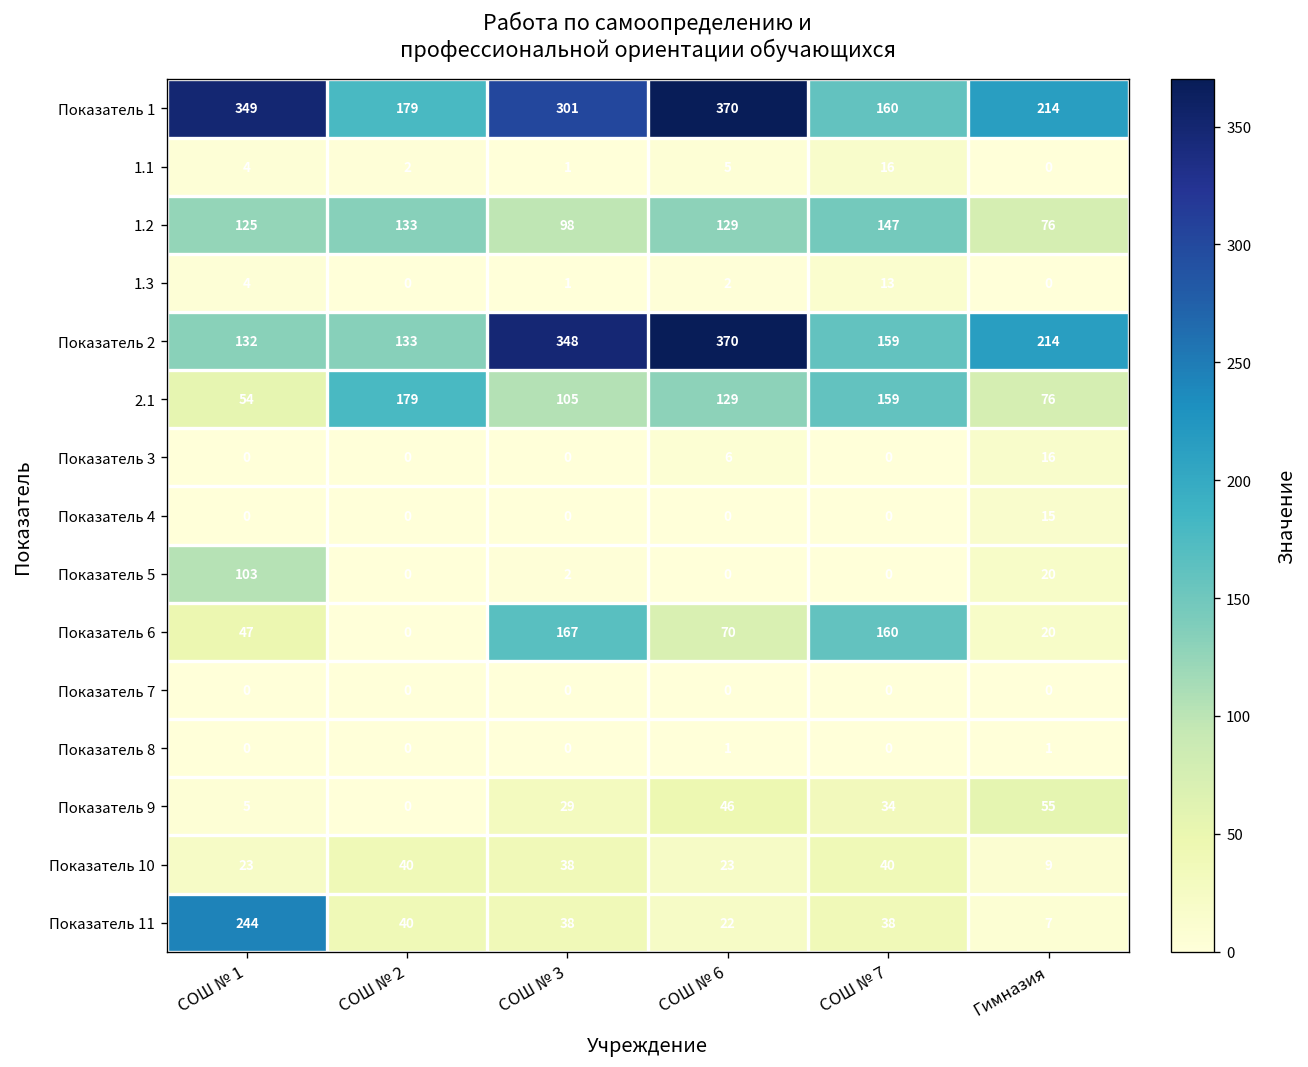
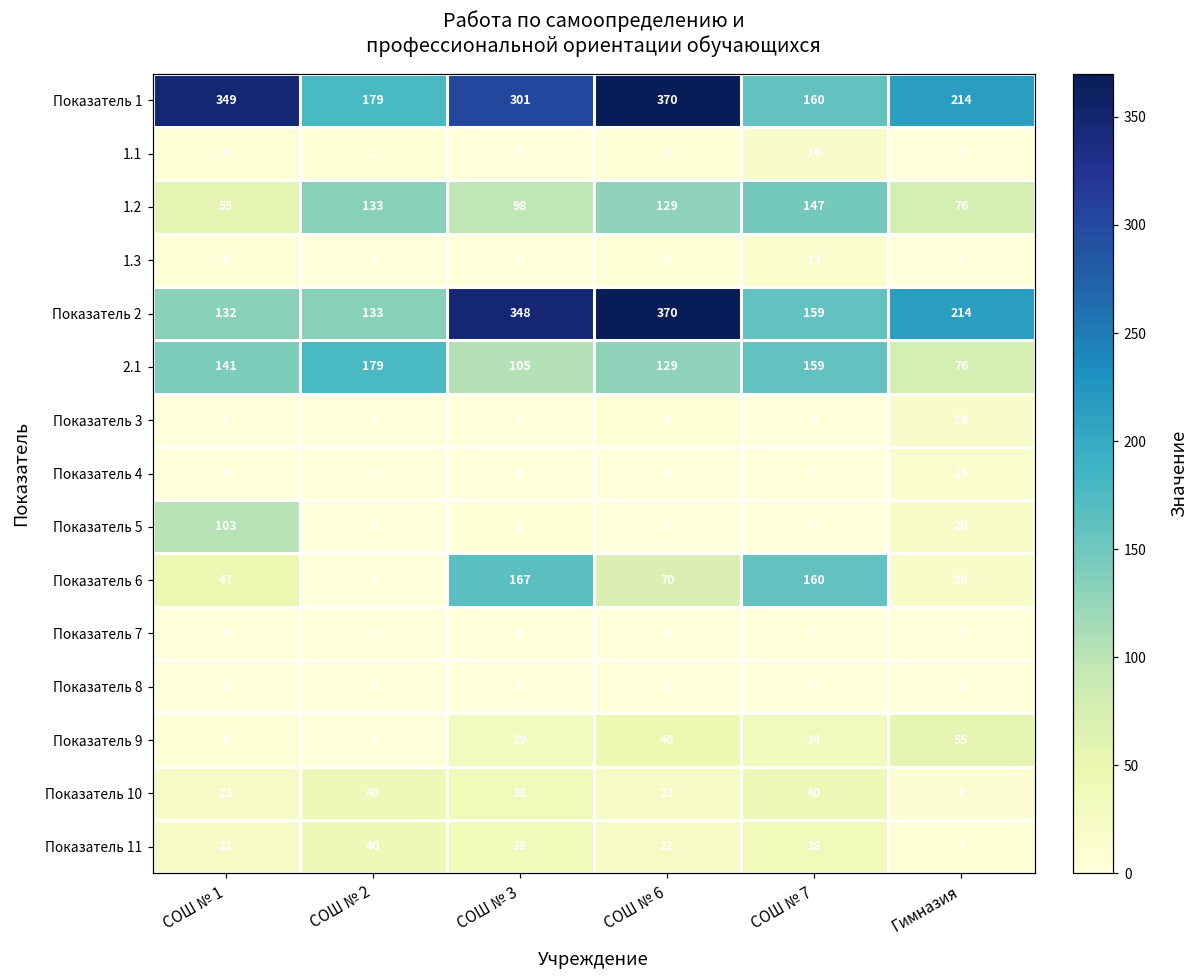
1.2, СОШ № 1: 125 -> 55
2.1, СОШ № 1: 54 -> 141
Показатель 11, СОШ № 1: 244 -> 22
